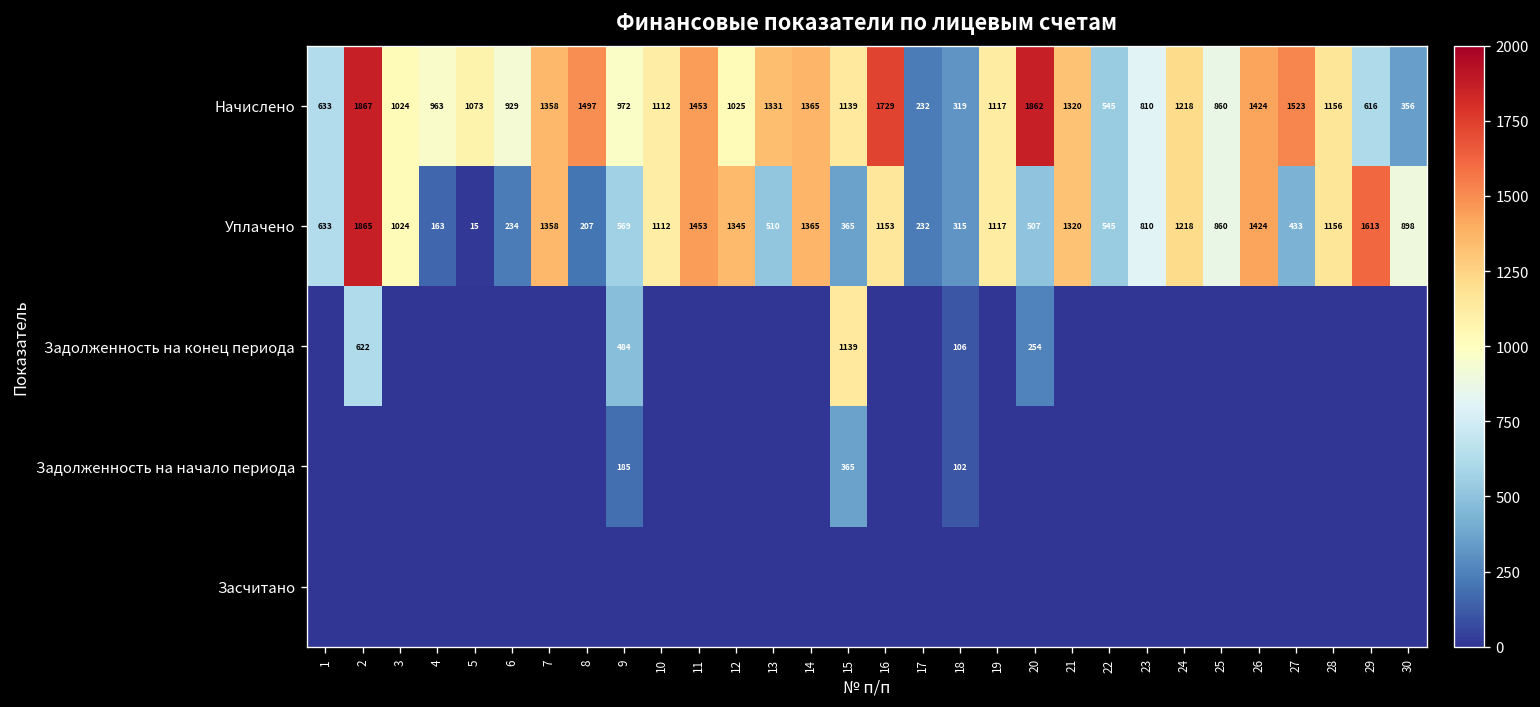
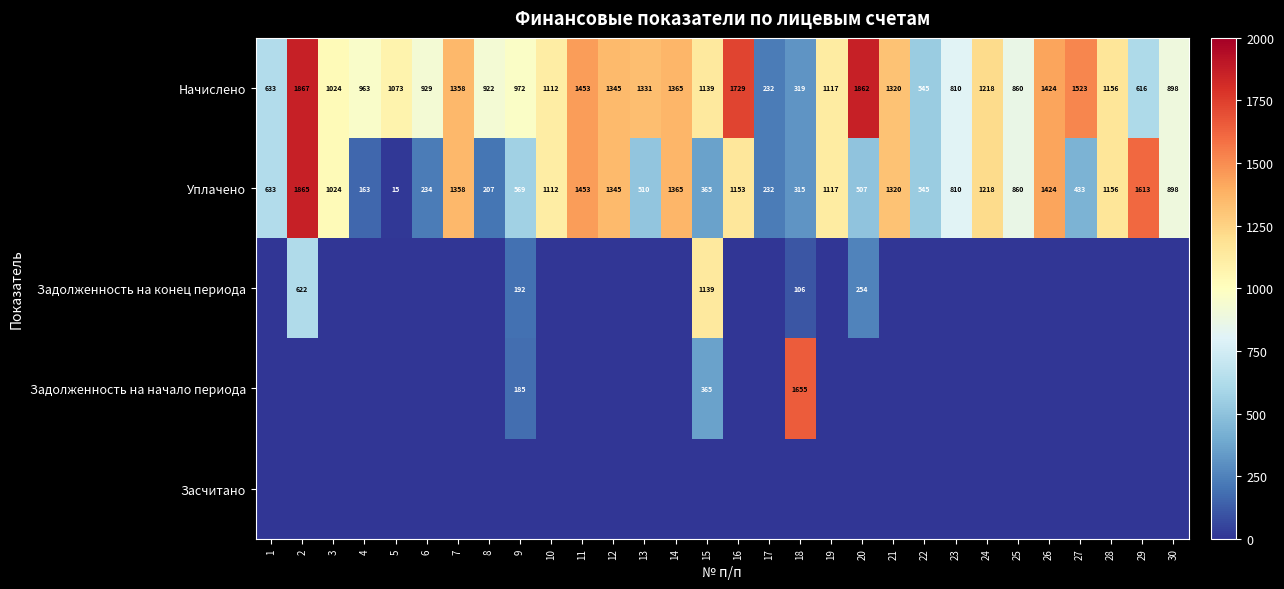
Начислено, 8: 1497 -> 922
Начислено, 12: 1025 -> 1345
Начислено, 30: 356 -> 898
Задолженность на конец периода, 9: 484 -> 192
Задолженность на начало периода, 18: 102 -> 1655
